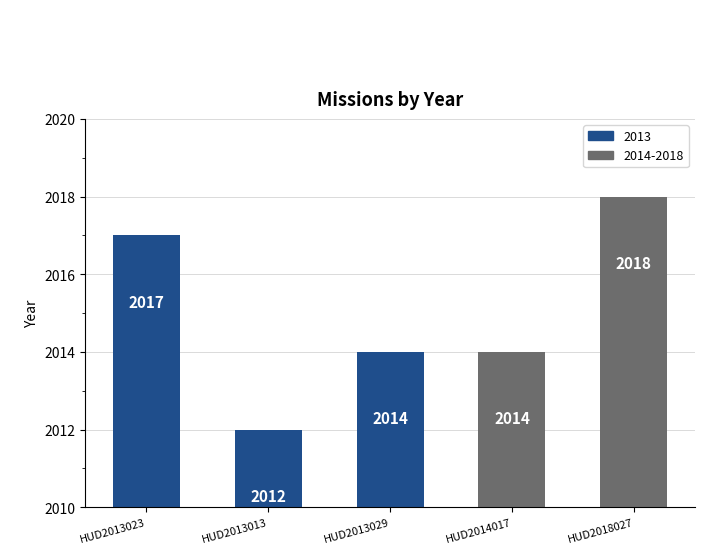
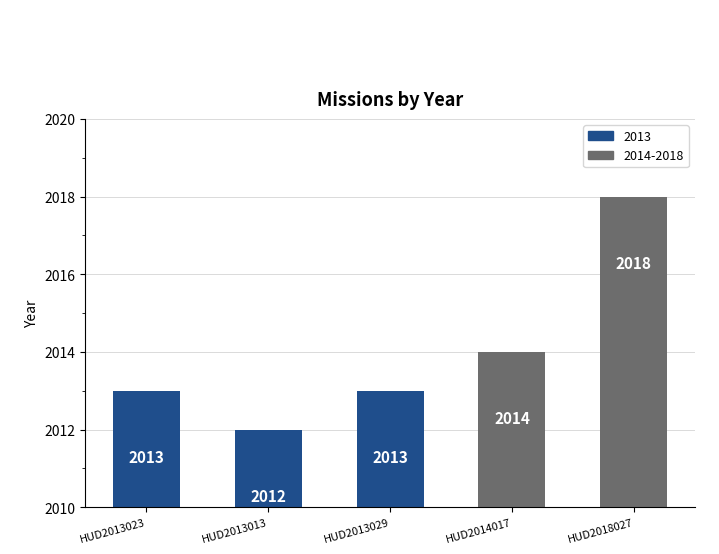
HUD2013023: 2017 -> 2013
HUD2013029: 2014 -> 2013
